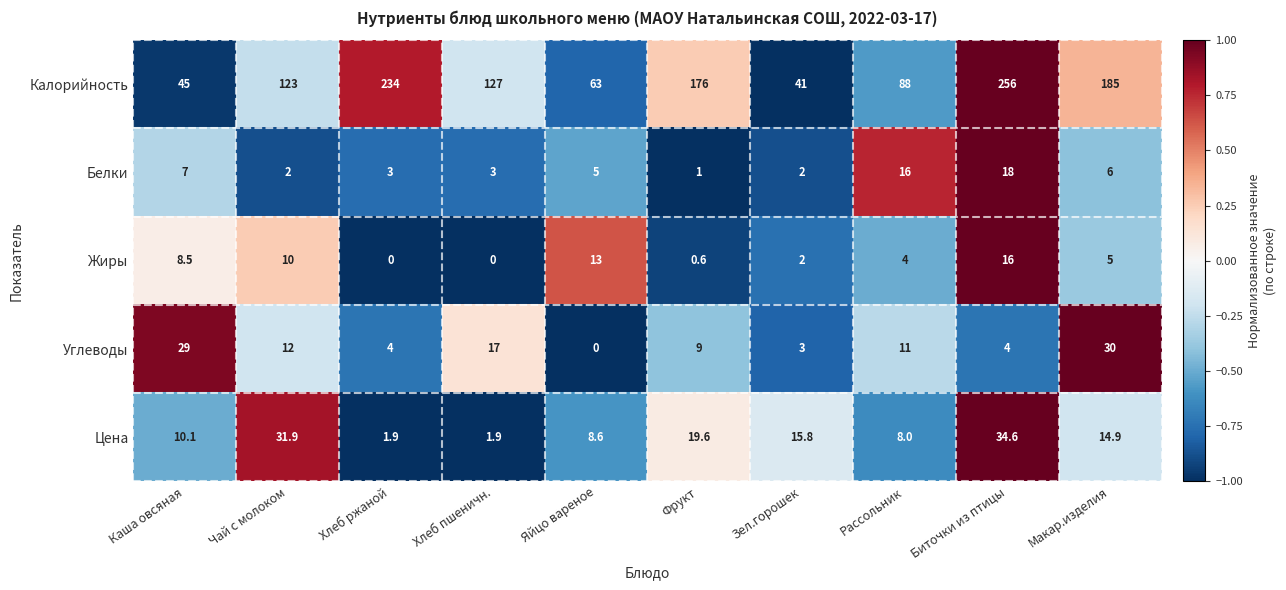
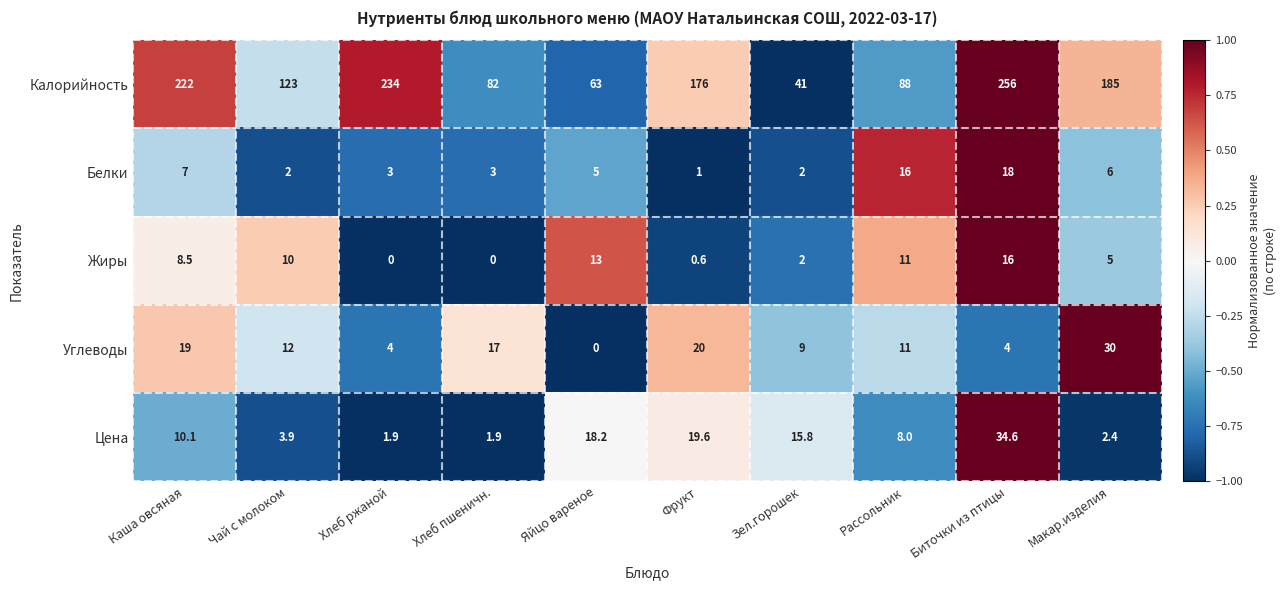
Калорийность, Каша овсяная: 45 -> 222
Калорийность, Хлеб пшеничн.: 127 -> 82
Жиры, Рассольник: 4 -> 11
Углеводы, Каша овсяная: 29 -> 19
Углеводы, Фрукт: 9 -> 20
Углеводы, Зел.горошек: 3 -> 9
Цена, Чай с молоком: 31.9 -> 3.9
Цена, Яйцо вареное: 8.6 -> 18.2
Цена, Макар.изделия: 14.9 -> 2.4
